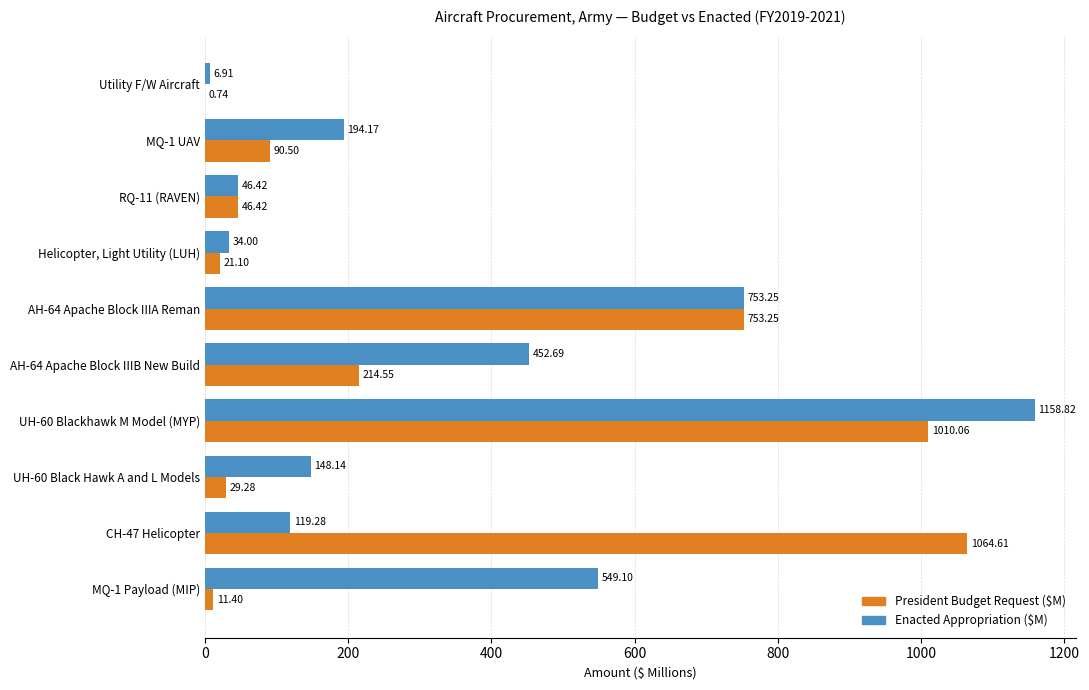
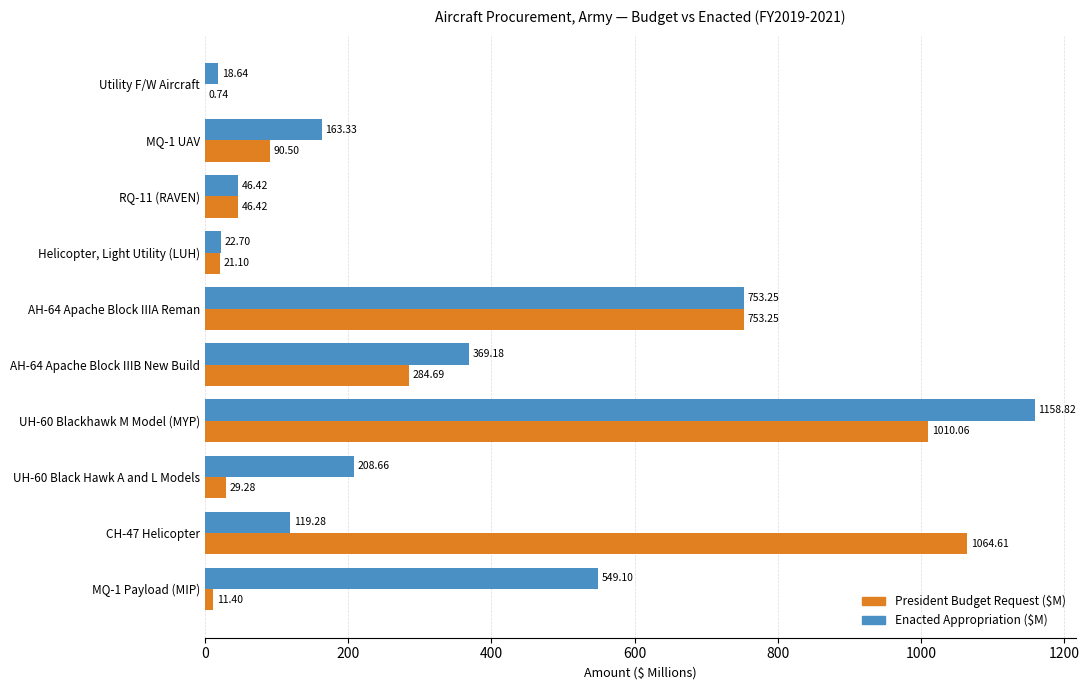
Enacted Appropriation ($M), Utility F/W Aircraft: 6.91 -> 18.64
Enacted Appropriation ($M), MQ-1 UAV: 194.17 -> 163.33
Enacted Appropriation ($M), Helicopter, Light Utility (LUH): 34.00 -> 22.70
Enacted Appropriation ($M), AH-64 Apache Block IIIB New Build: 452.69 -> 369.18
President Budget Request ($M), AH-64 Apache Block IIIB New Build: 214.55 -> 284.69
Enacted Appropriation ($M), UH-60 Black Hawk A and L Models: 148.14 -> 208.66
